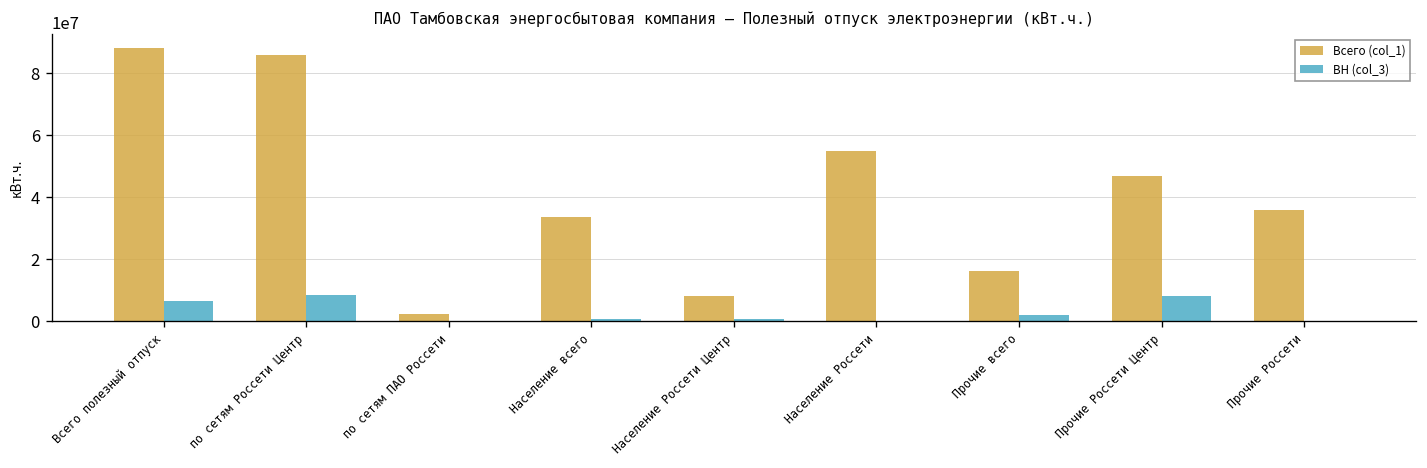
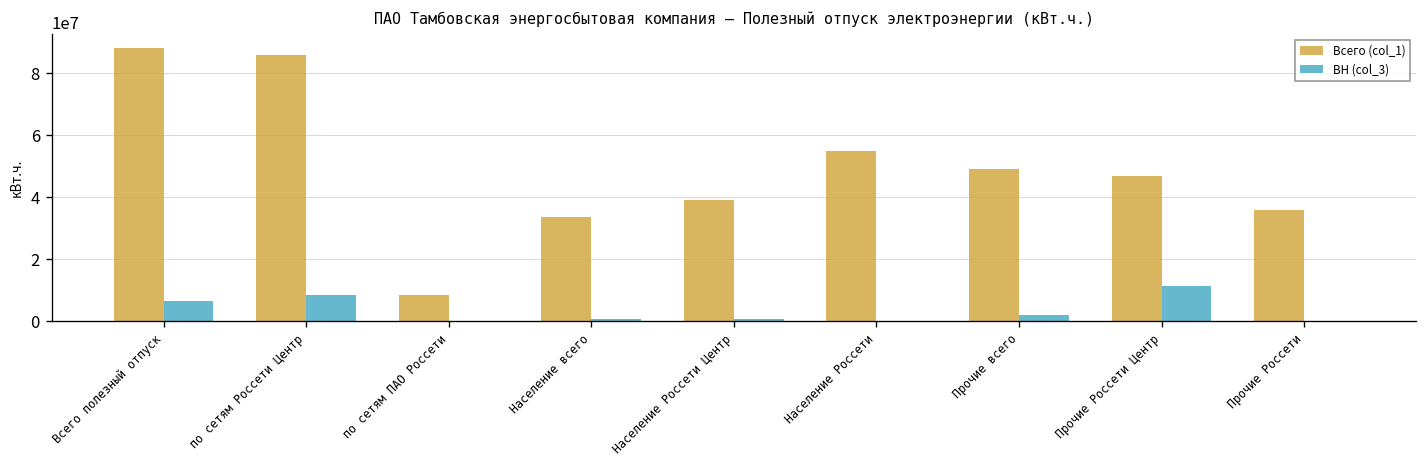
Всего (col_1), по сетям ПАО Россети: 2000000 -> 9000000
Всего (col_1), Население Россети Центр: 8000000 -> 39000000
Всего (col_1), Прочие всего: 16000000 -> 49000000
ВН (col_3), Прочие Россети Центр: 8000000 -> 11000000
